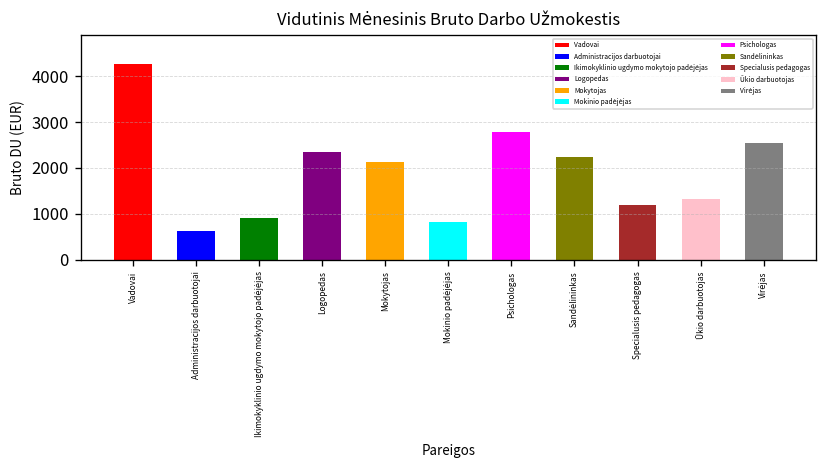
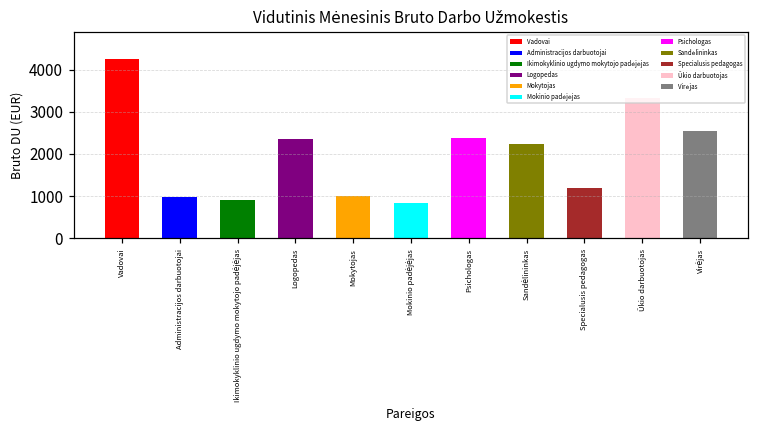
Administracijos darbuotojai: 600 -> 1000
Mokytojas: 2100 -> 1000
Psichologas: 2800 -> 2400
Ūkio darbuotojas: 1300 -> 3300
